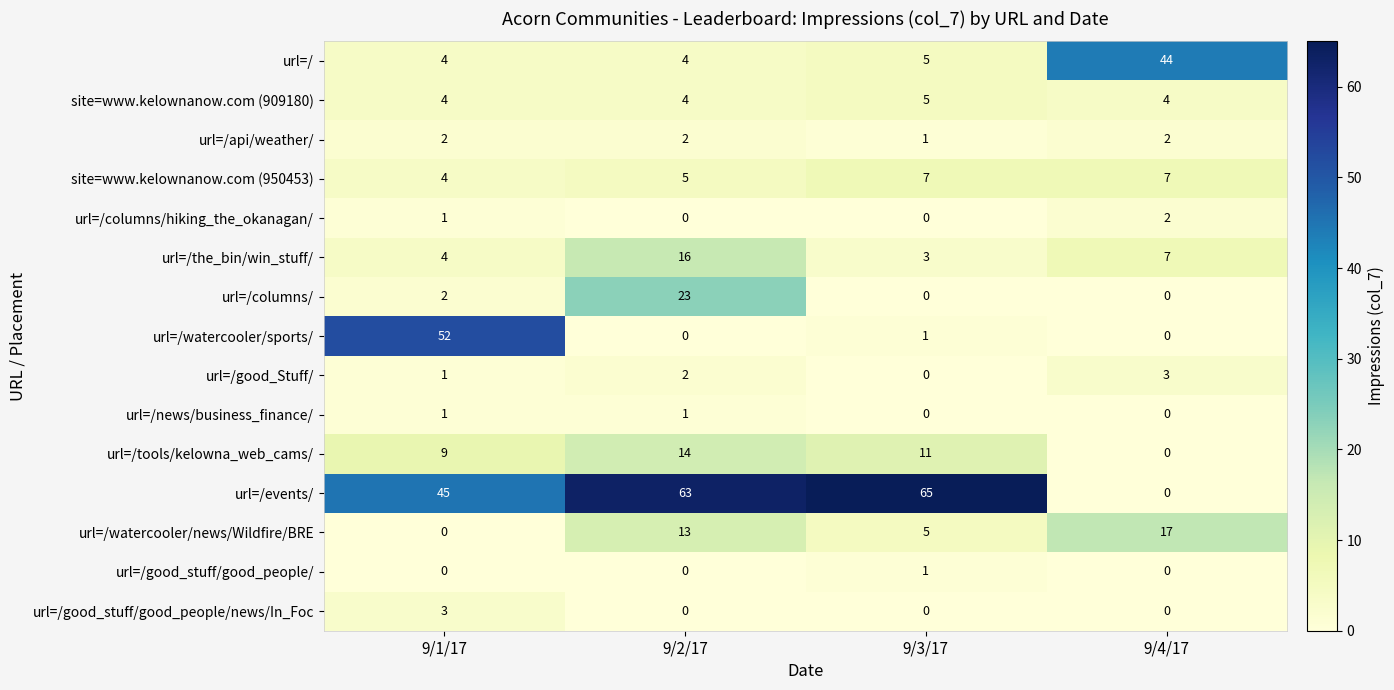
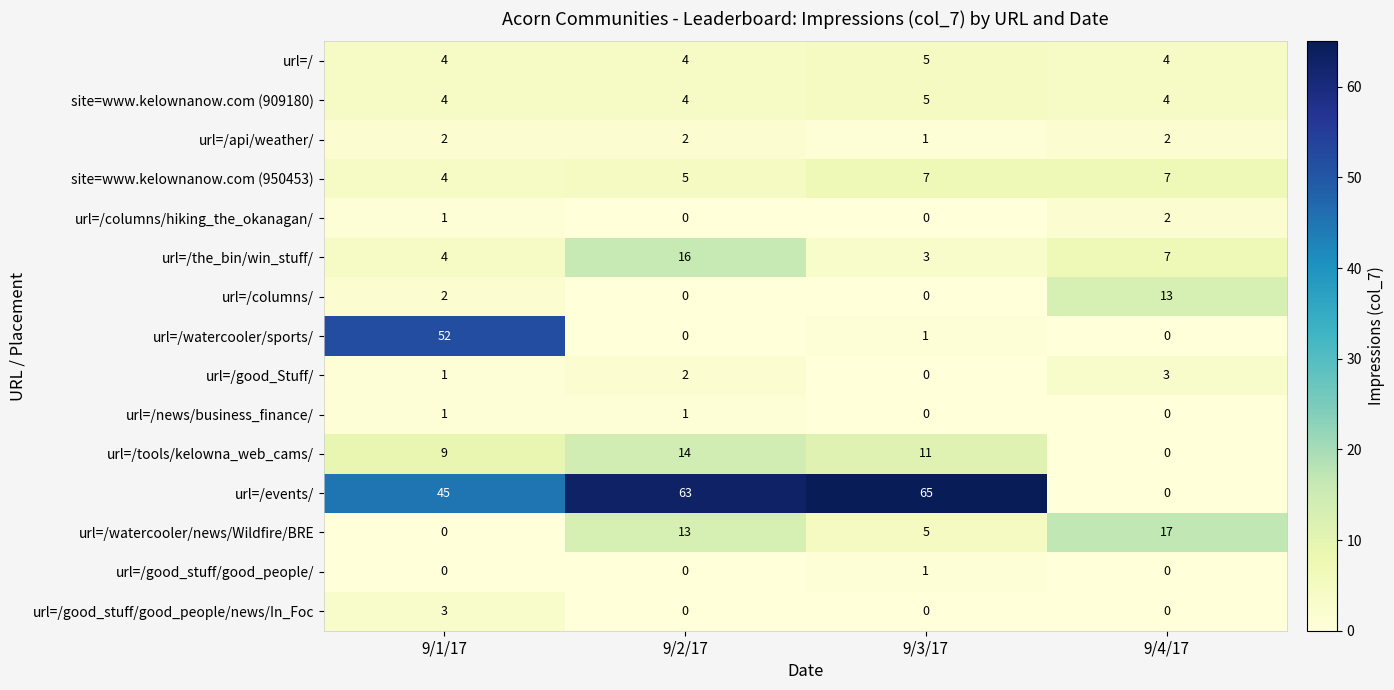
url=/, 9/4/17: 44 -> 4
url=/columns/, 9/2/17: 23 -> 0
url=/columns/, 9/4/17: 0 -> 13
